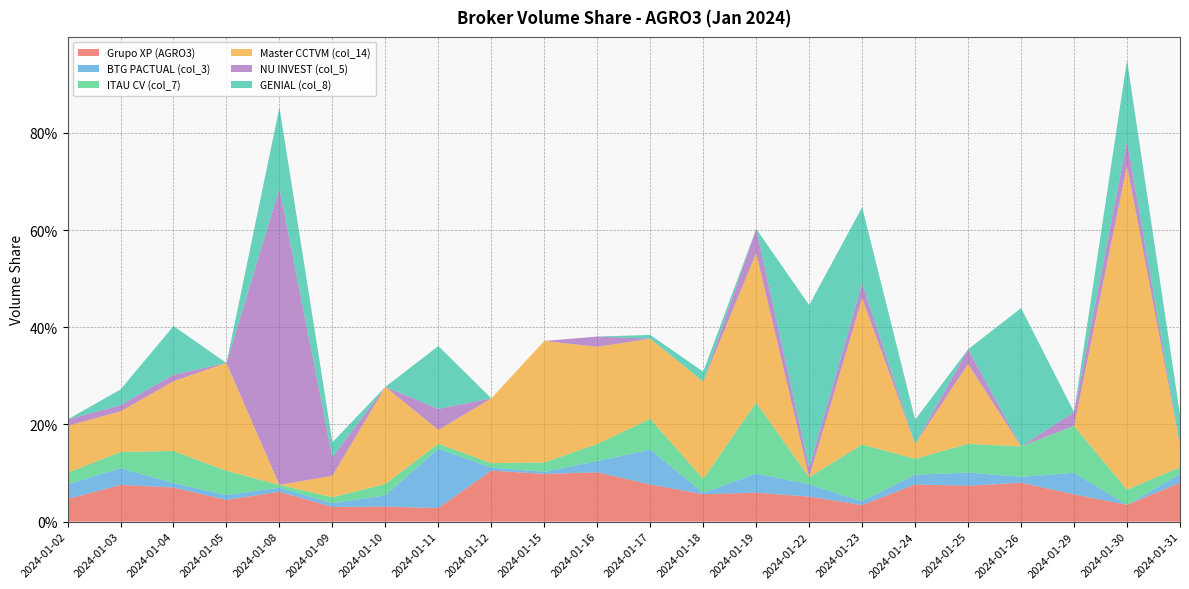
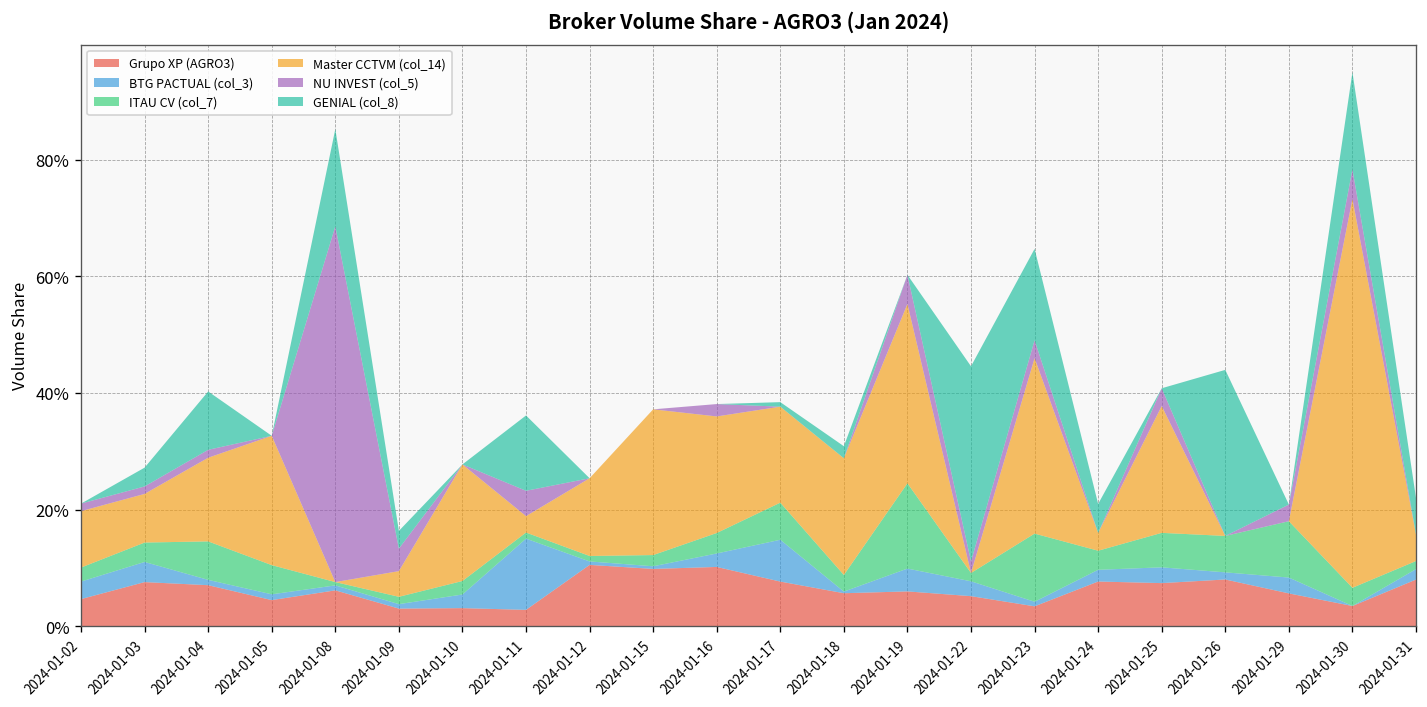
Master CCTVM (col_14), 2024-01-25: 16% -> 22%
BTG PACTUAL (col_3), 2024-01-29: 4% -> 3%
